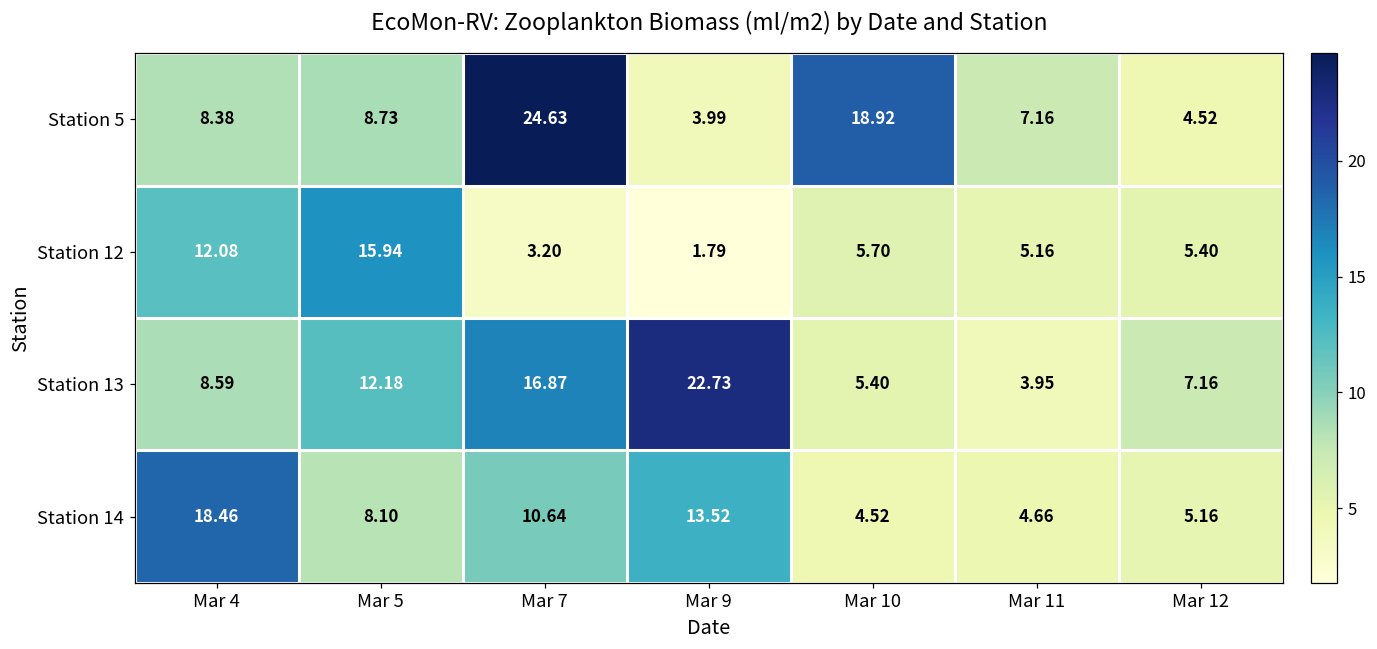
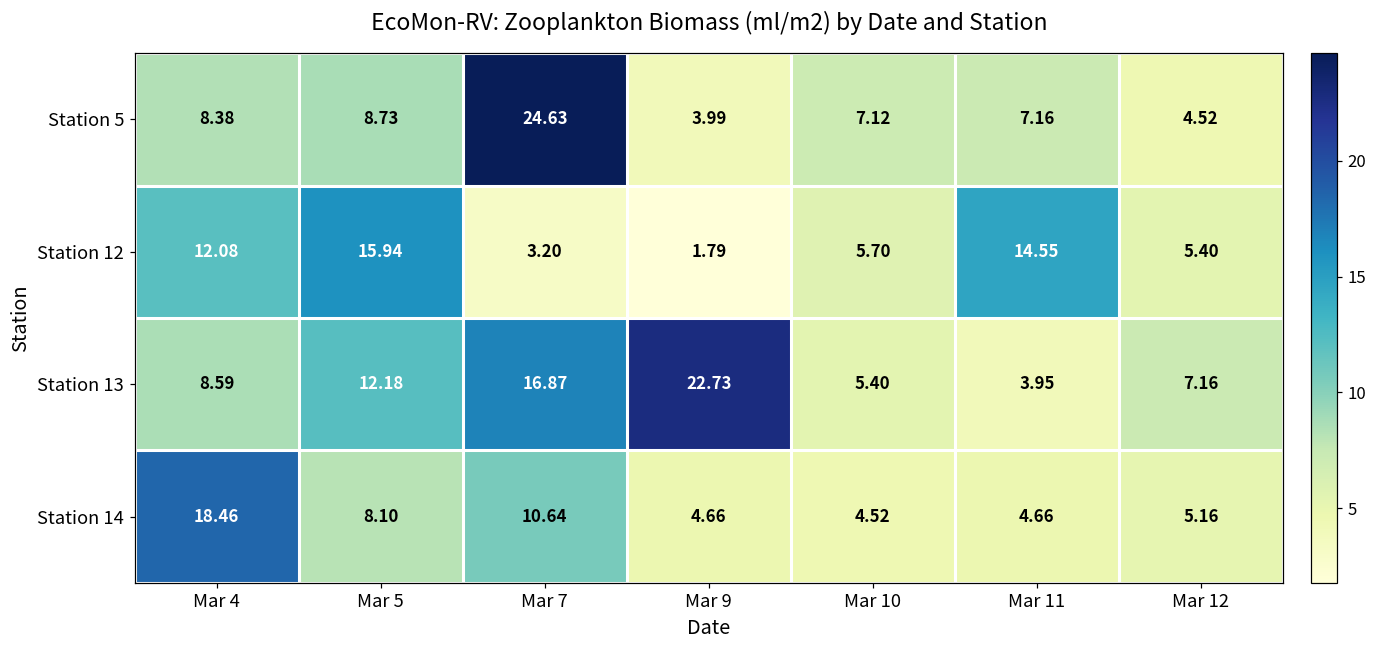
Station 5, Mar 10: 18.92 -> 7.12
Station 12, Mar 11: 5.16 -> 14.55
Station 14, Mar 9: 13.52 -> 4.66
